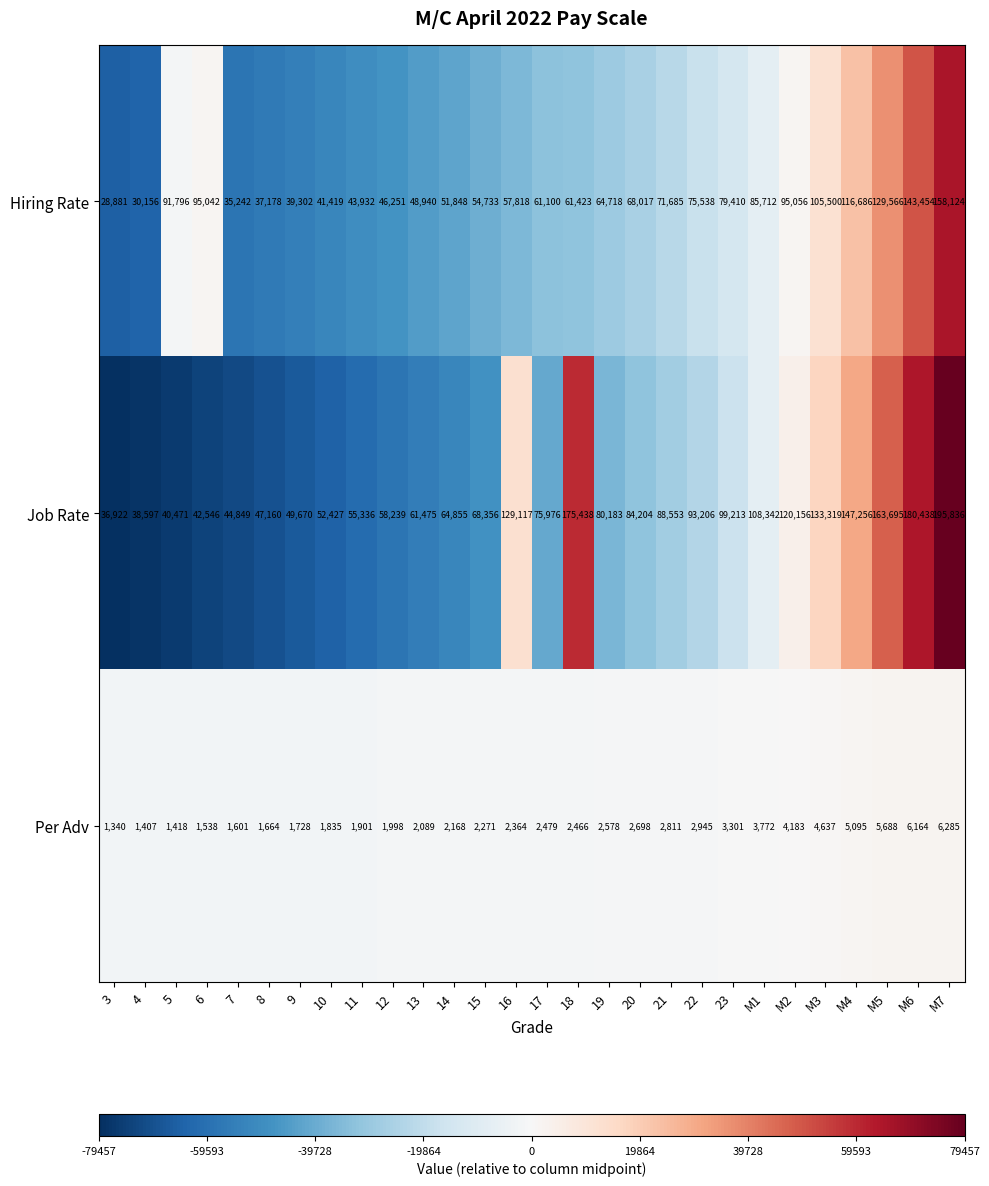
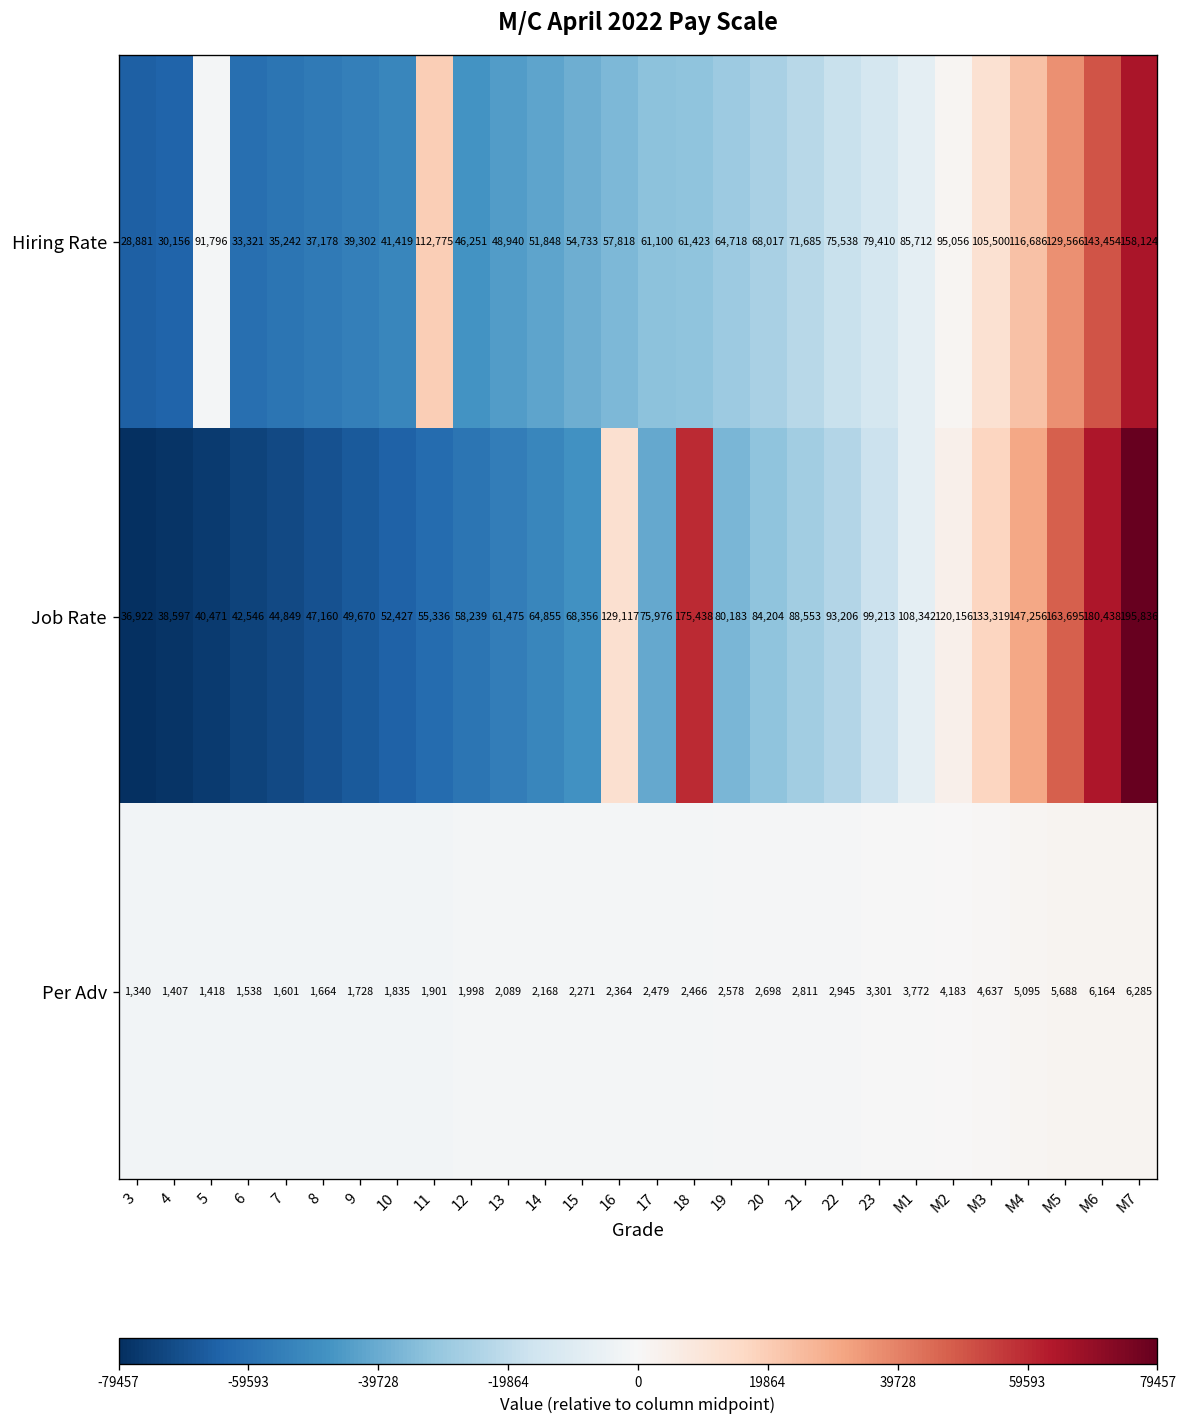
Hiring Rate, 6: 95,042 -> 33,321
Hiring Rate, 11: 43,932 -> 112,775
